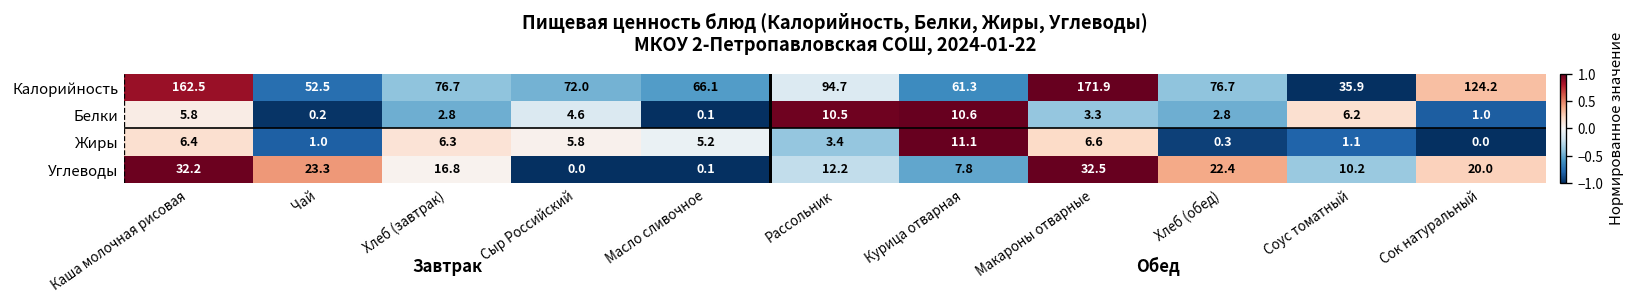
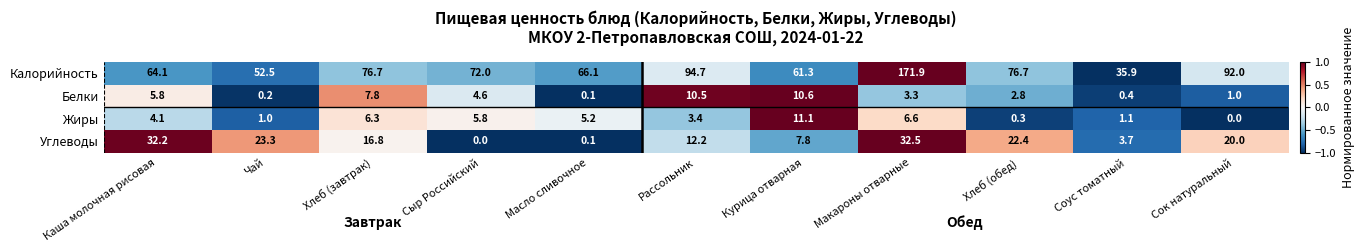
Калорийность, Каша молочная рисовая: 162.5 -> 64.1
Калорийность, Сок натуральный: 124.2 -> 92.0
Белки, Хлеб (завтрак): 2.8 -> 7.8
Белки, Соус томатный: 6.2 -> 0.4
Жиры, Каша молочная рисовая: 6.4 -> 4.1
Углеводы, Соус томатный: 10.2 -> 3.7
